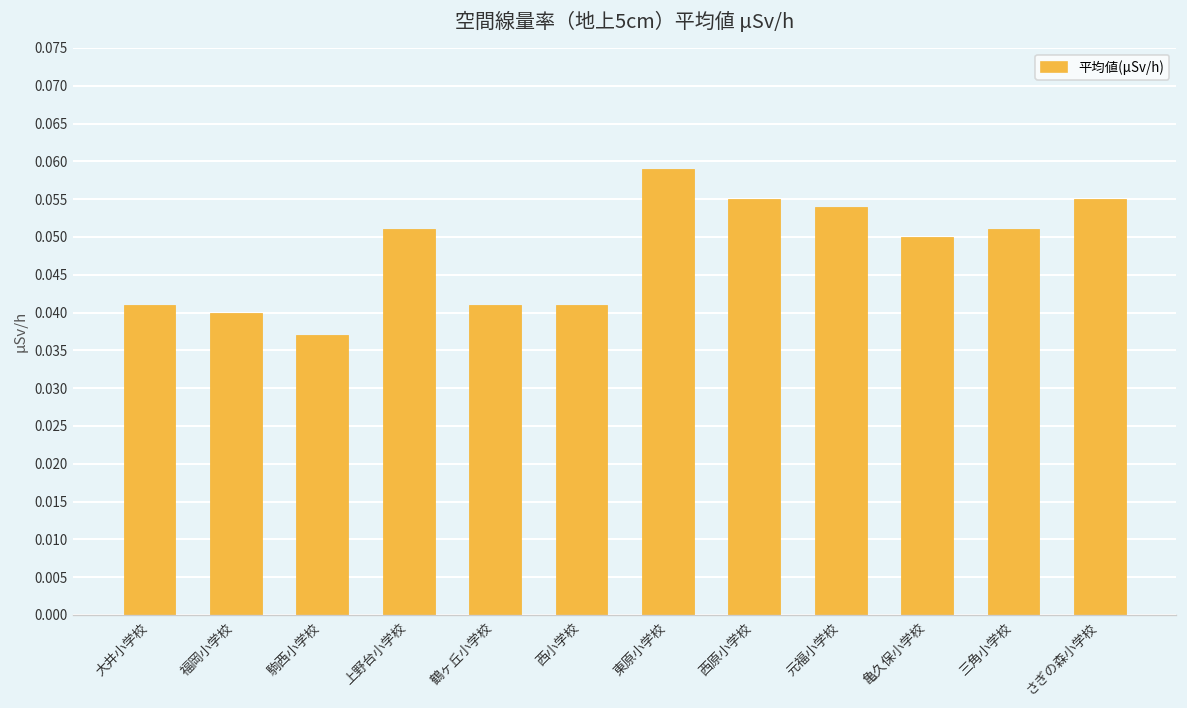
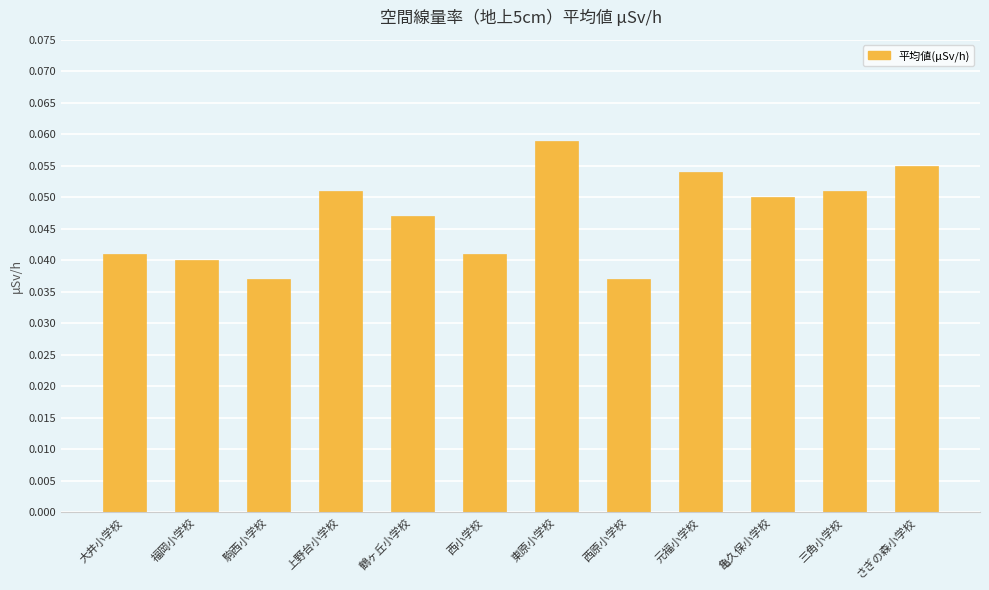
鶴ヶ丘小学校: 0.041 -> 0.047
西原小学校: 0.055 -> 0.037
